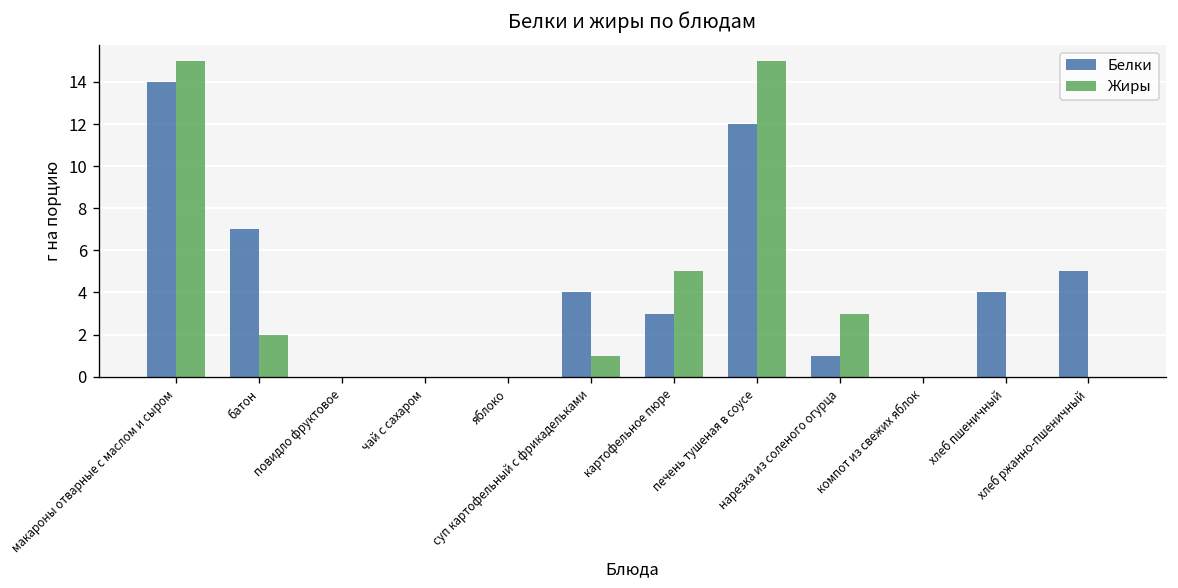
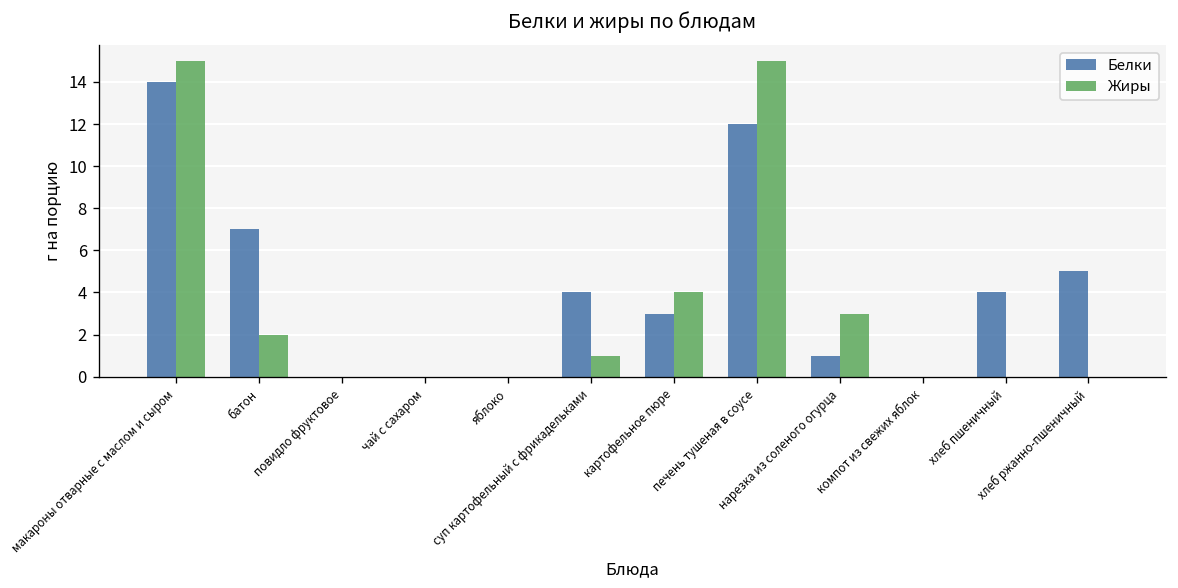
Жиры, картофельное пюре: 5 -> 4
